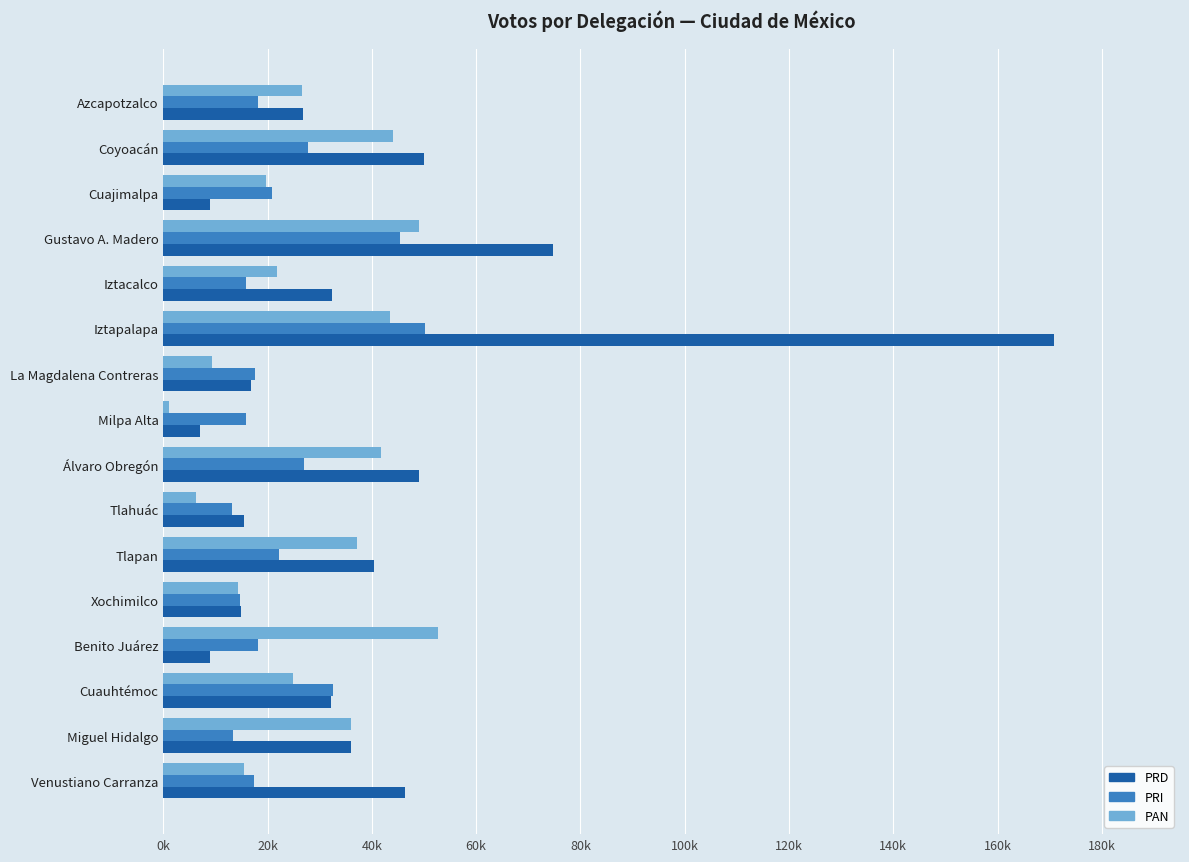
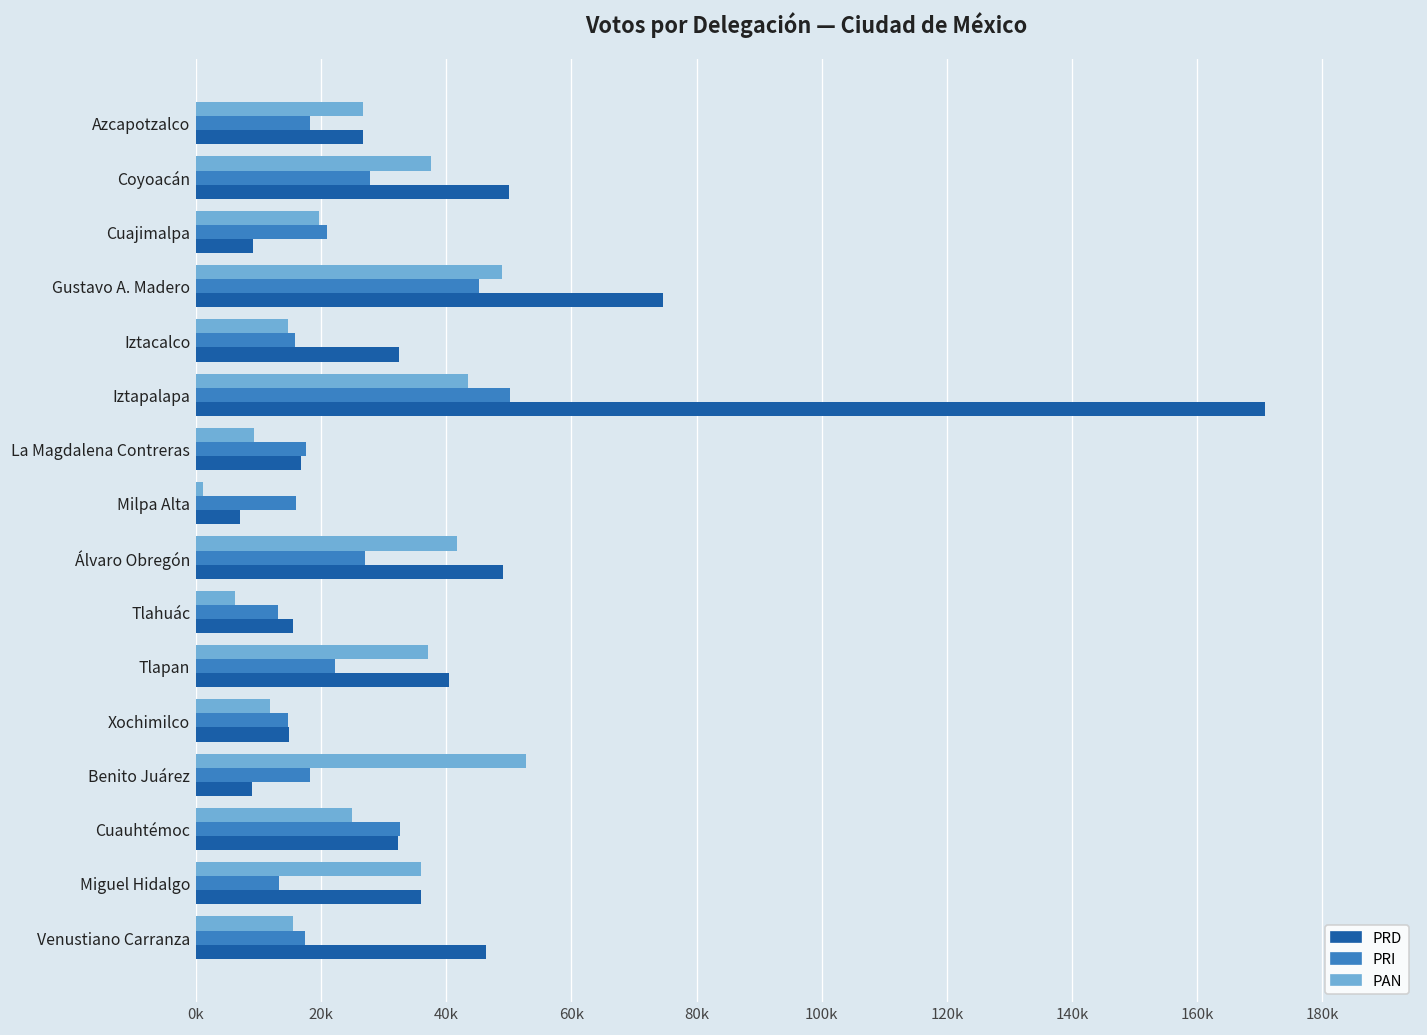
PAN, Coyoacán: 44000 -> 38000
PAN, Iztacalco: 22000 -> 15000
PAN, Xochimilco: 14000 -> 12000
